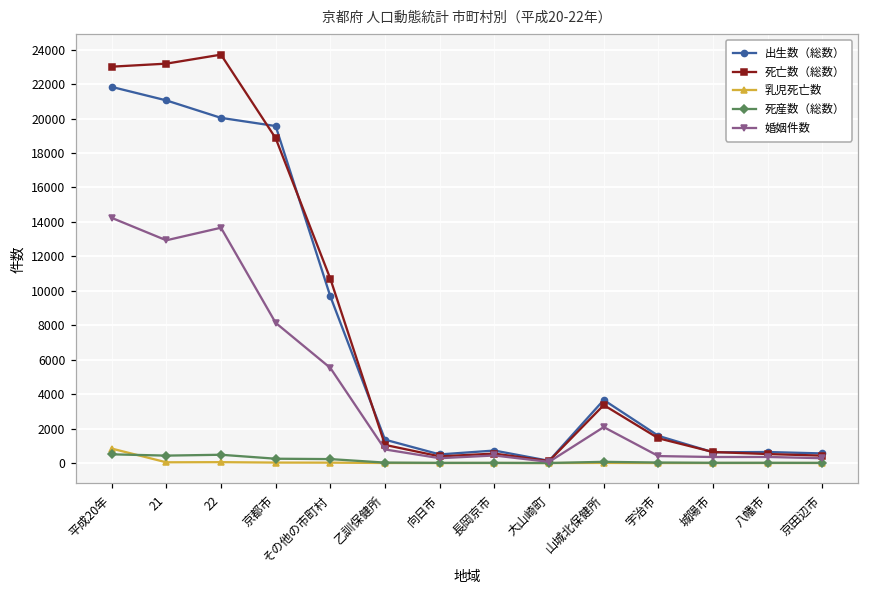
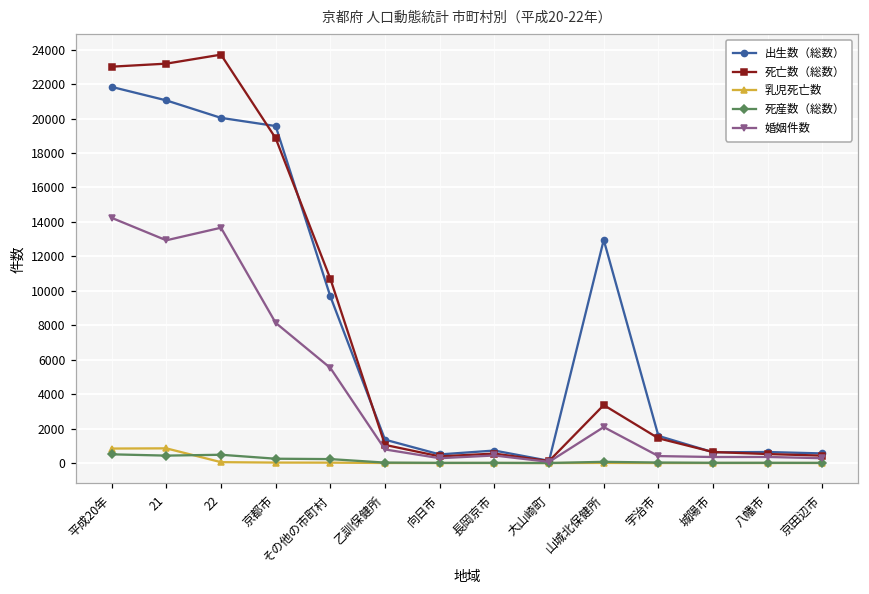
乳児死亡数, 21: 0 -> 900
出生数（総数）, 山城北保健所: 3700 -> 13000
